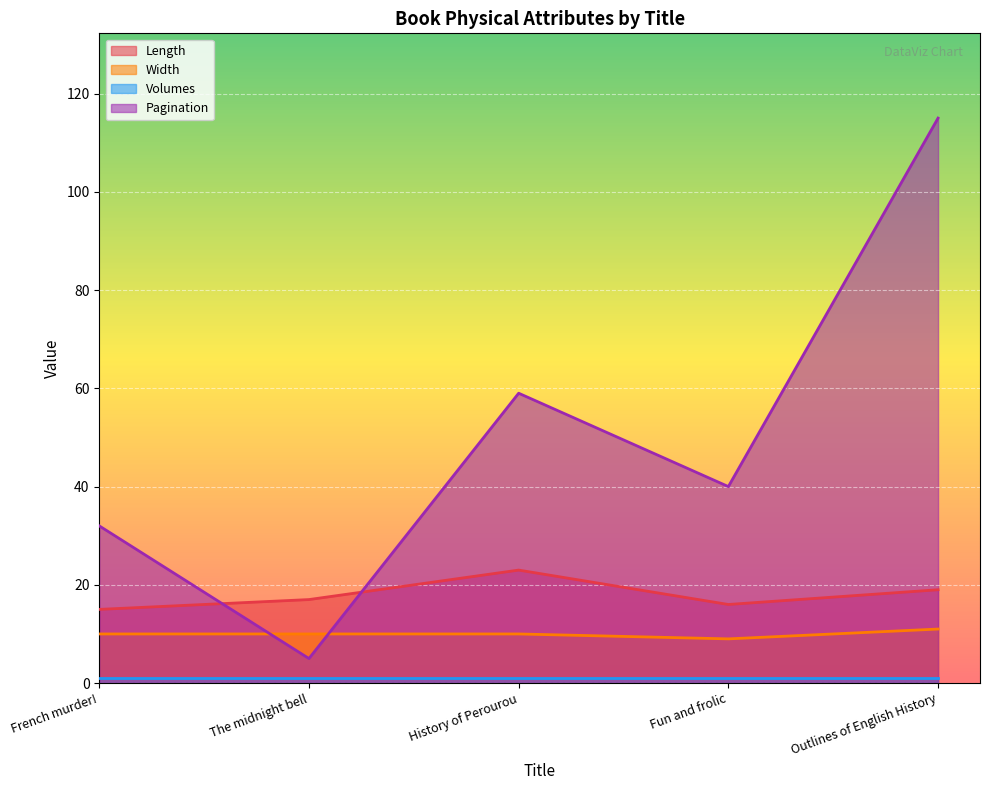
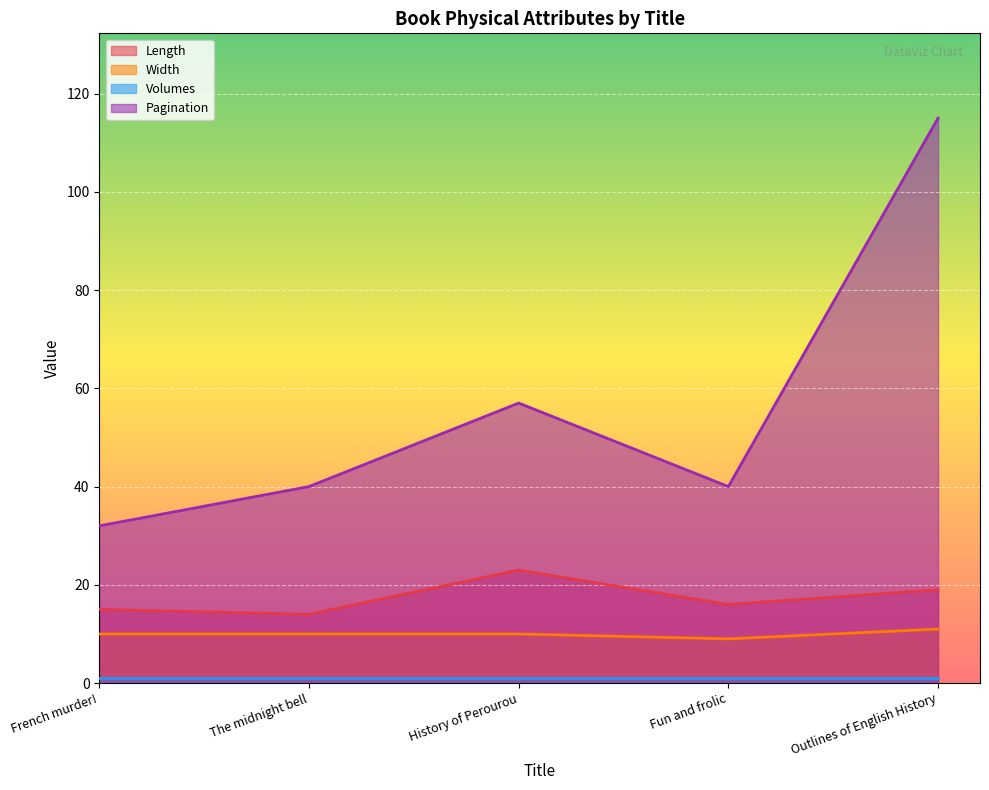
Length, The midnight bell: 17 -> 14
Pagination, The midnight bell: 5 -> 40
Pagination, History of Perourou: 59 -> 57
